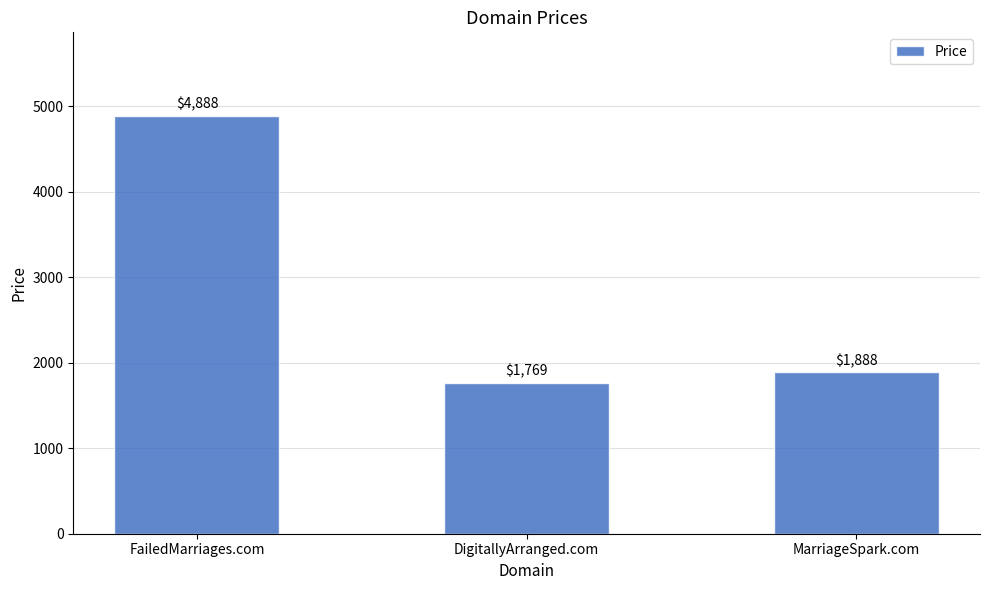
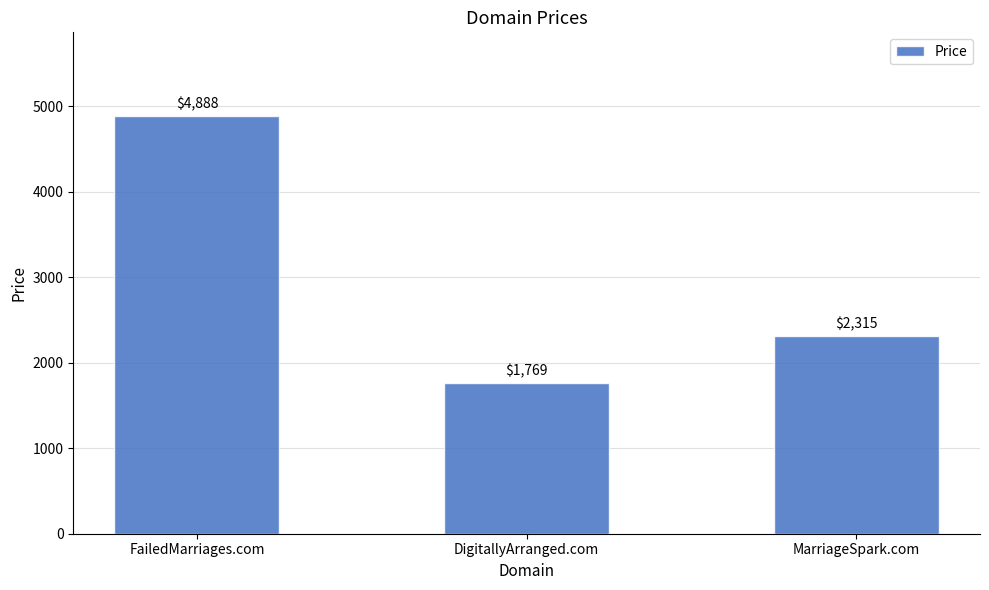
MarriageSpark.com: $1,888 -> $2,315
